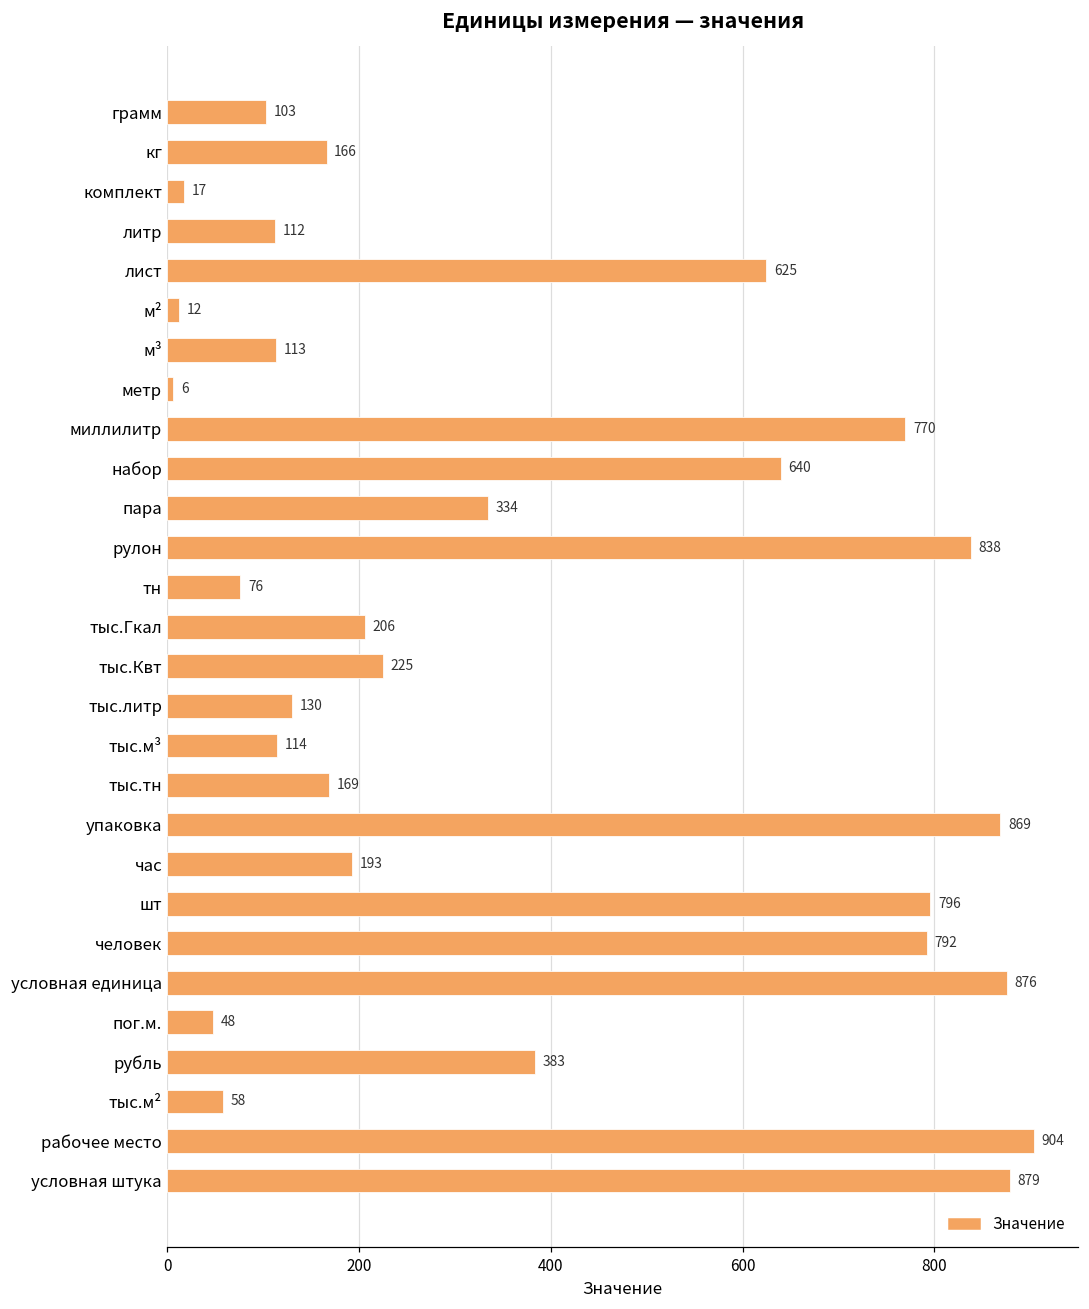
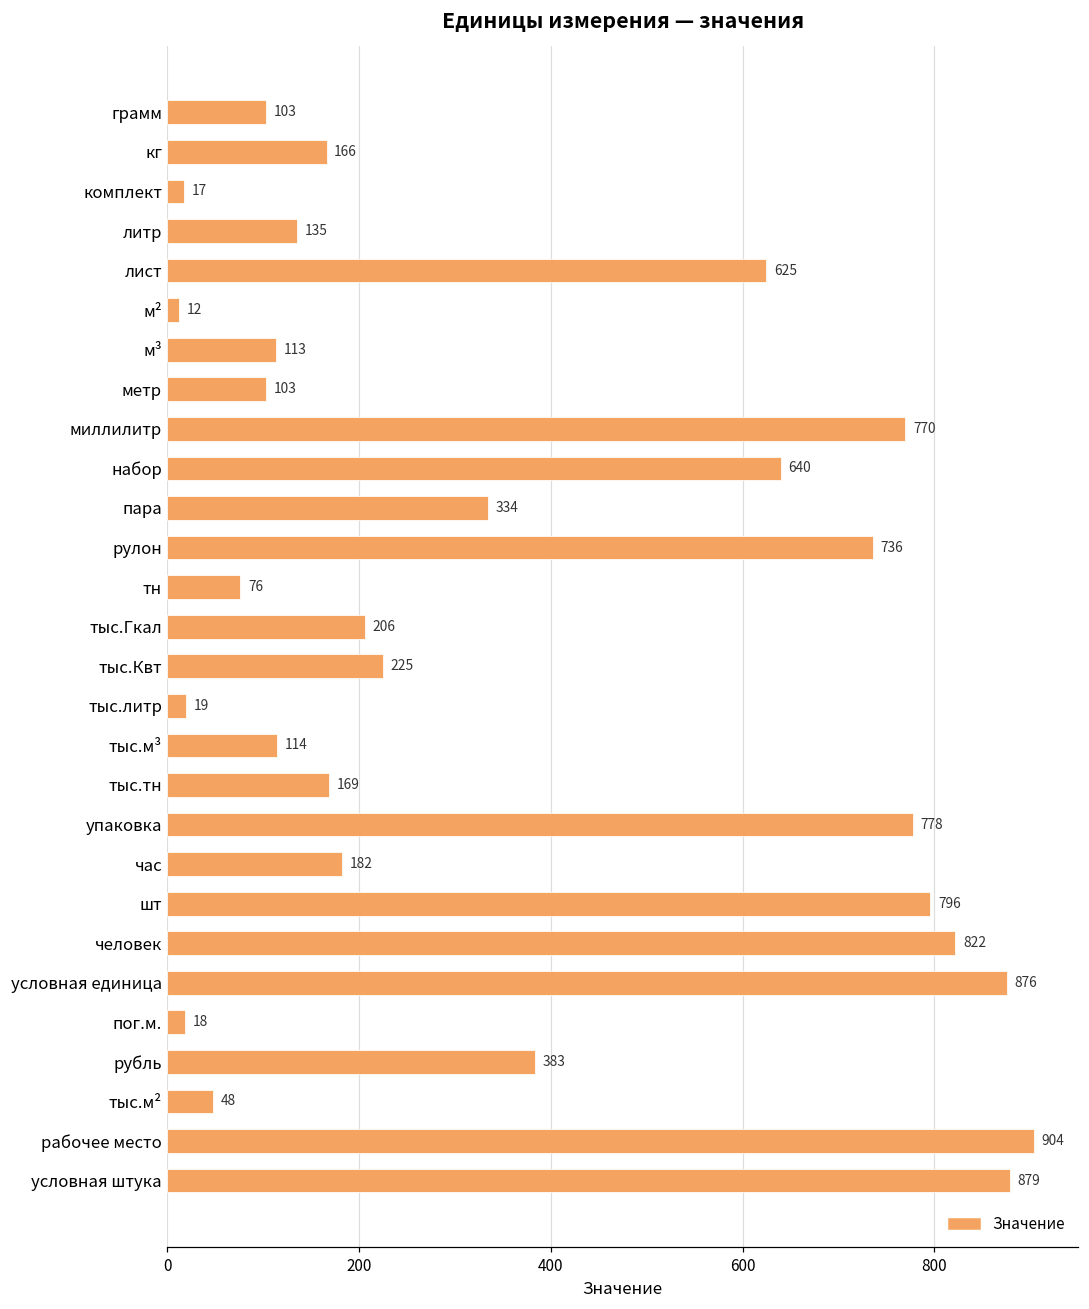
литр: 112 -> 135
метр: 6 -> 103
рулон: 838 -> 736
тыс.литр: 130 -> 19
упаковка: 869 -> 778
час: 193 -> 182
человек: 792 -> 822
пог.м.: 48 -> 18
тыс.м²: 58 -> 48
